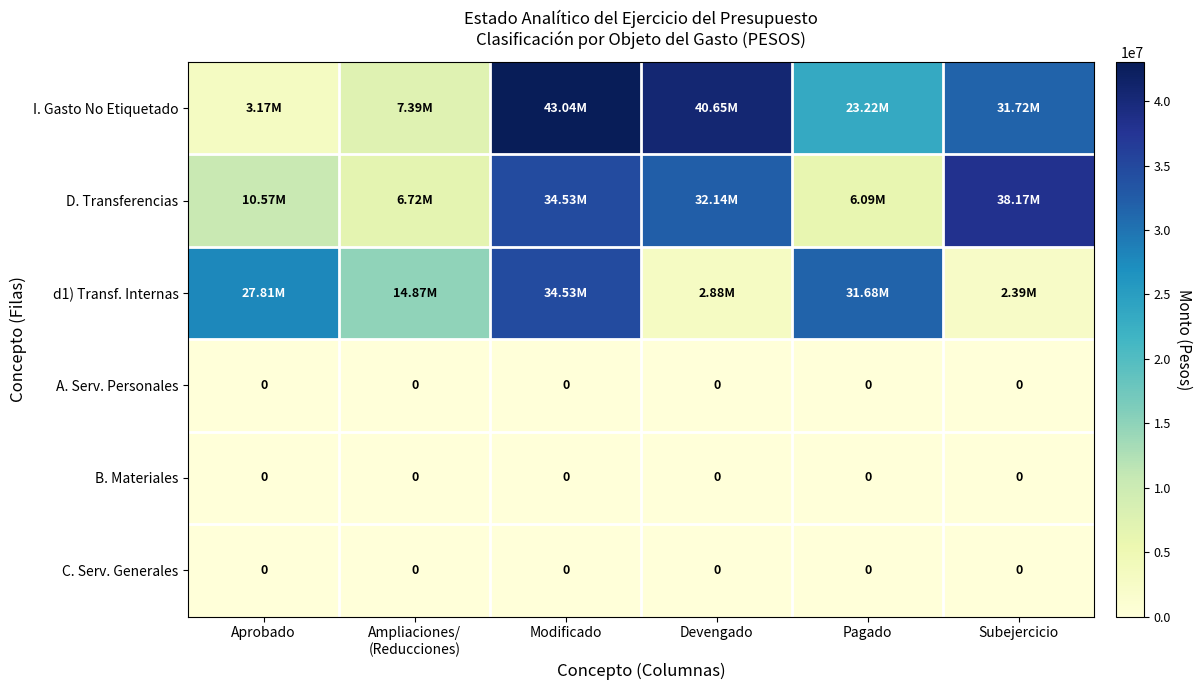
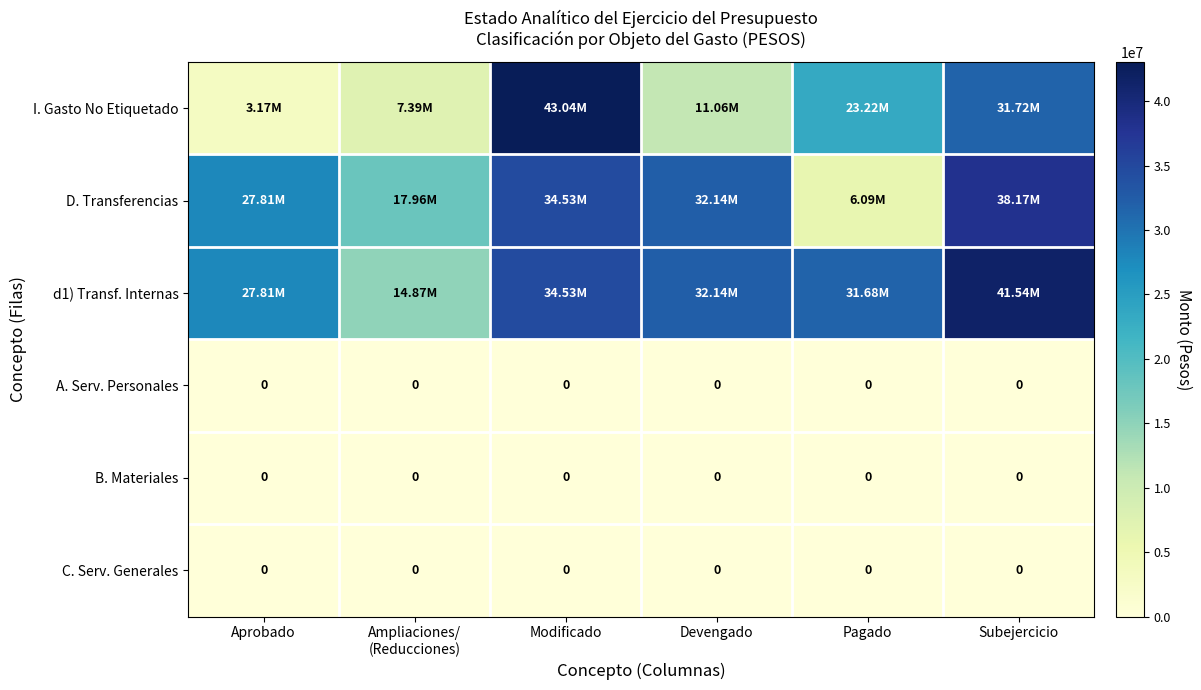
I. Gasto No Etiquetado, Devengado: 40.65M -> 11.06M
D. Transferencias, Aprobado: 10.57M -> 27.81M
D. Transferencias, Ampliaciones/ (Reducciones): 6.72M -> 17.96M
d1) Transf. Internas, Devengado: 2.88M -> 32.14M
d1) Transf. Internas, Subejercicio: 2.39M -> 41.54M
